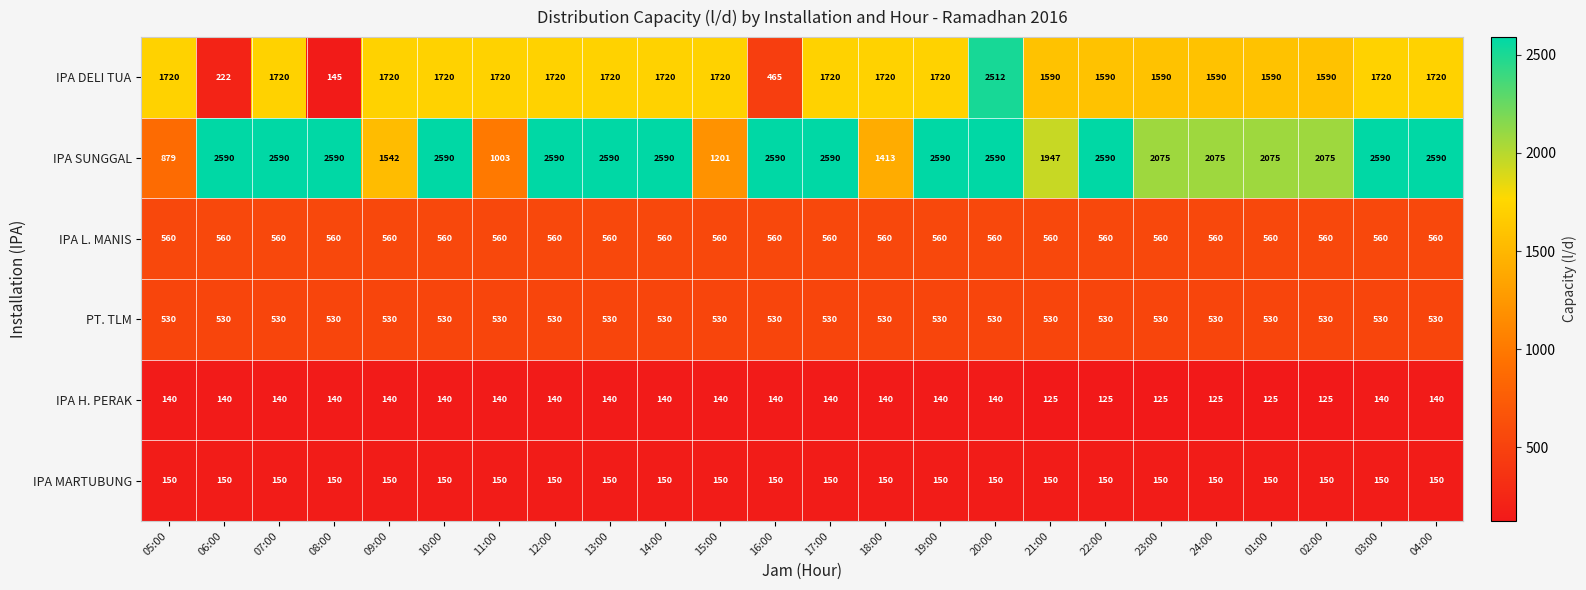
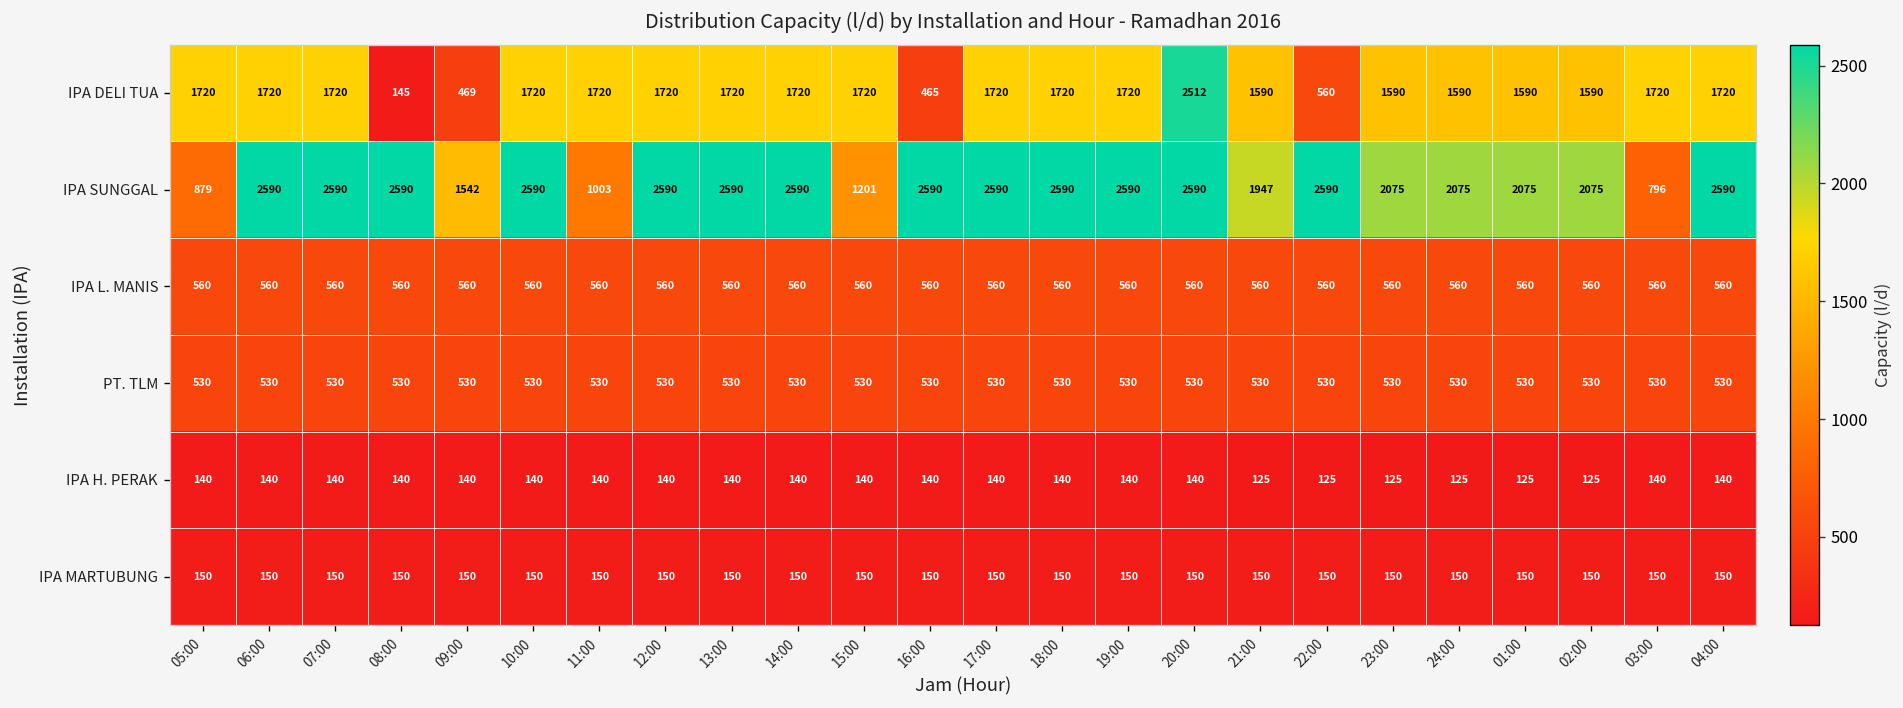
IPA DELI TUA, 06:00: 222 -> 1720
IPA DELI TUA, 09:00: 1720 -> 469
IPA DELI TUA, 22:00: 1590 -> 560
IPA SUNGGAL, 18:00: 1413 -> 2590
IPA SUNGGAL, 03:00: 2590 -> 796
